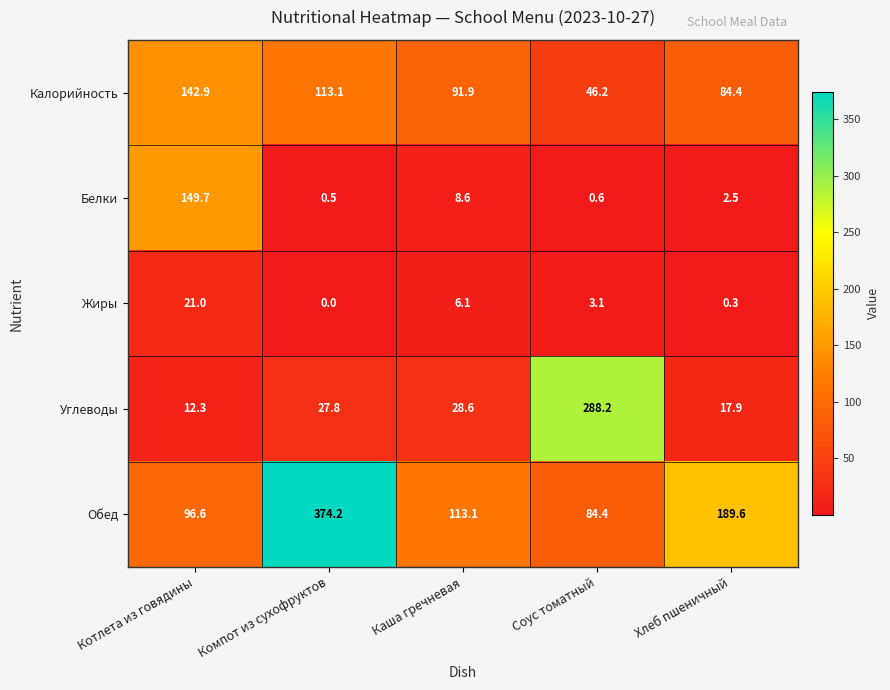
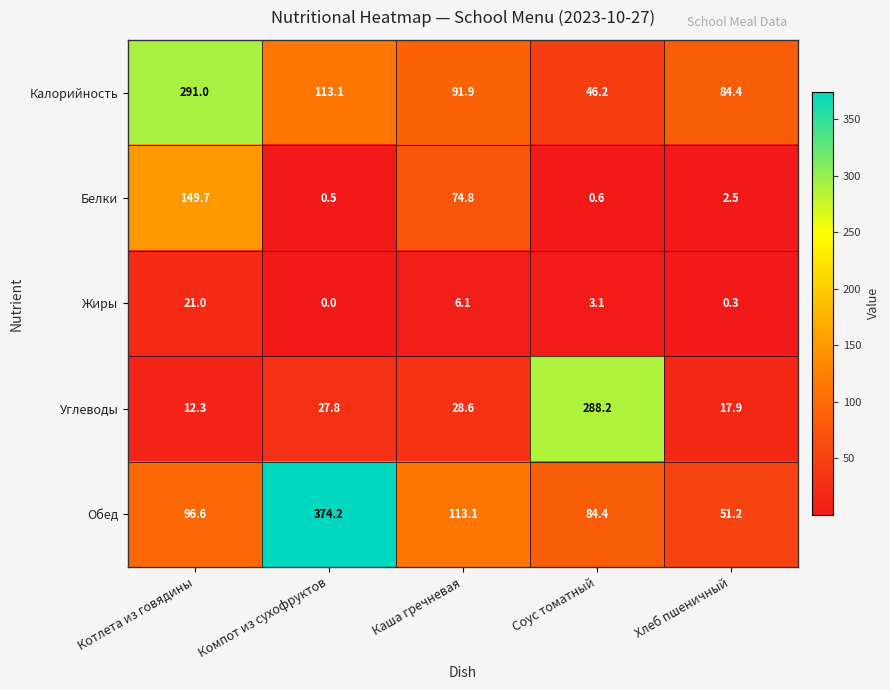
Калорийность, Котлета из говядины: 142.9 -> 291.0
Белки, Каша гречневая: 8.6 -> 74.8
Обед, Хлеб пшеничный: 189.6 -> 51.2
